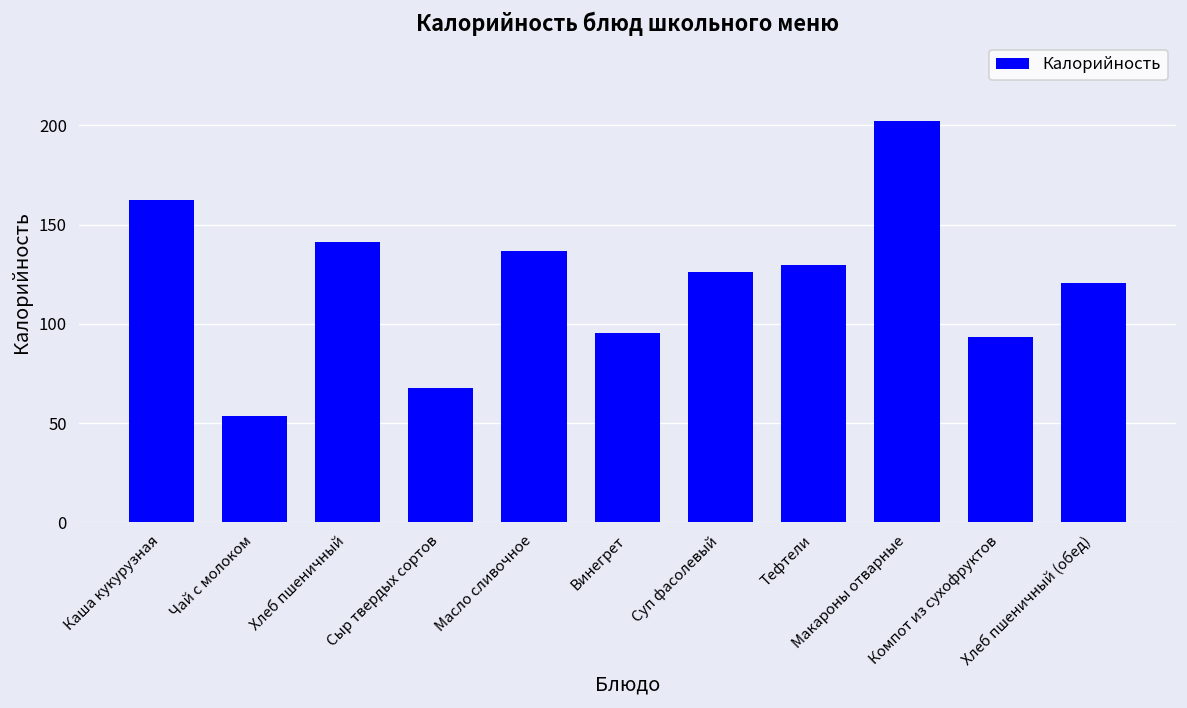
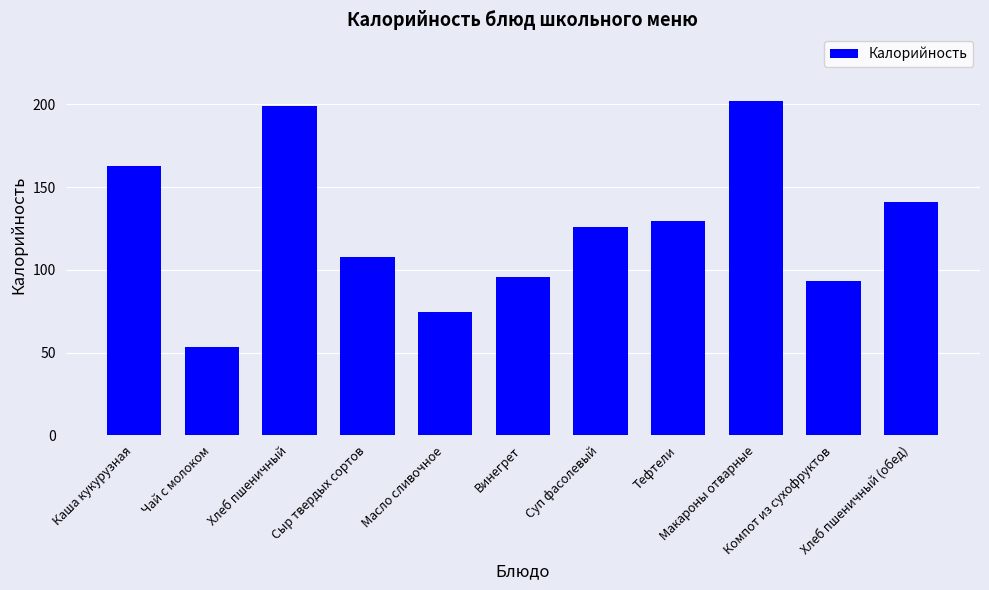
Хлеб пшеничный: 141 -> 199
Сыр твердых сортов: 68 -> 108
Масло сливочное: 137 -> 75
Хлеб пшеничный (обед): 121 -> 141
